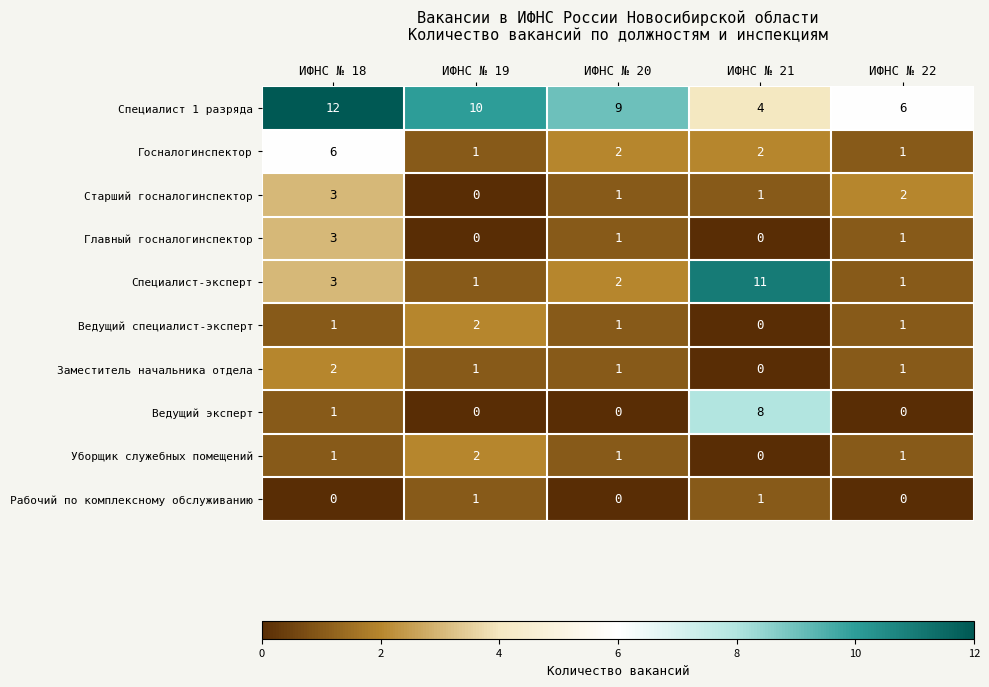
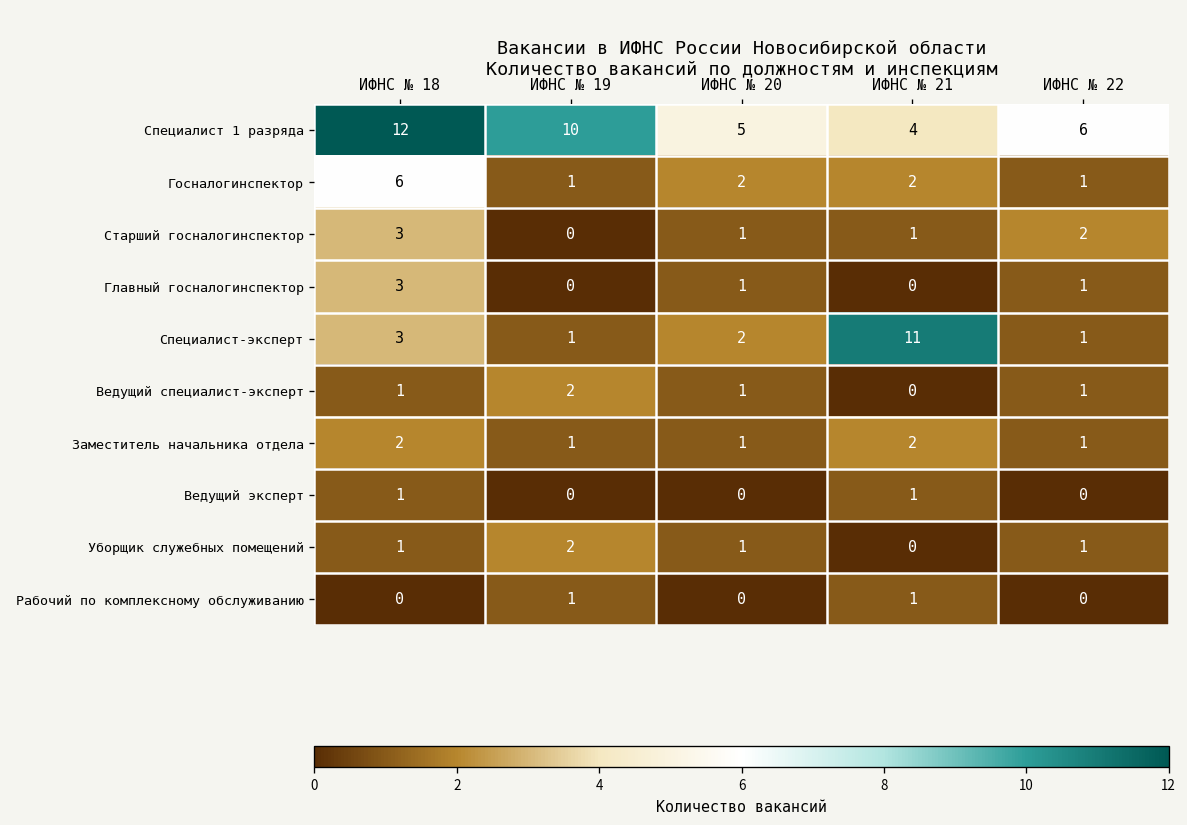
Специалист 1 разряда, ИФНС № 20: 9 -> 5
Заместитель начальника отдела, ИФНС № 21: 0 -> 2
Ведущий эксперт, ИФНС № 21: 8 -> 1
